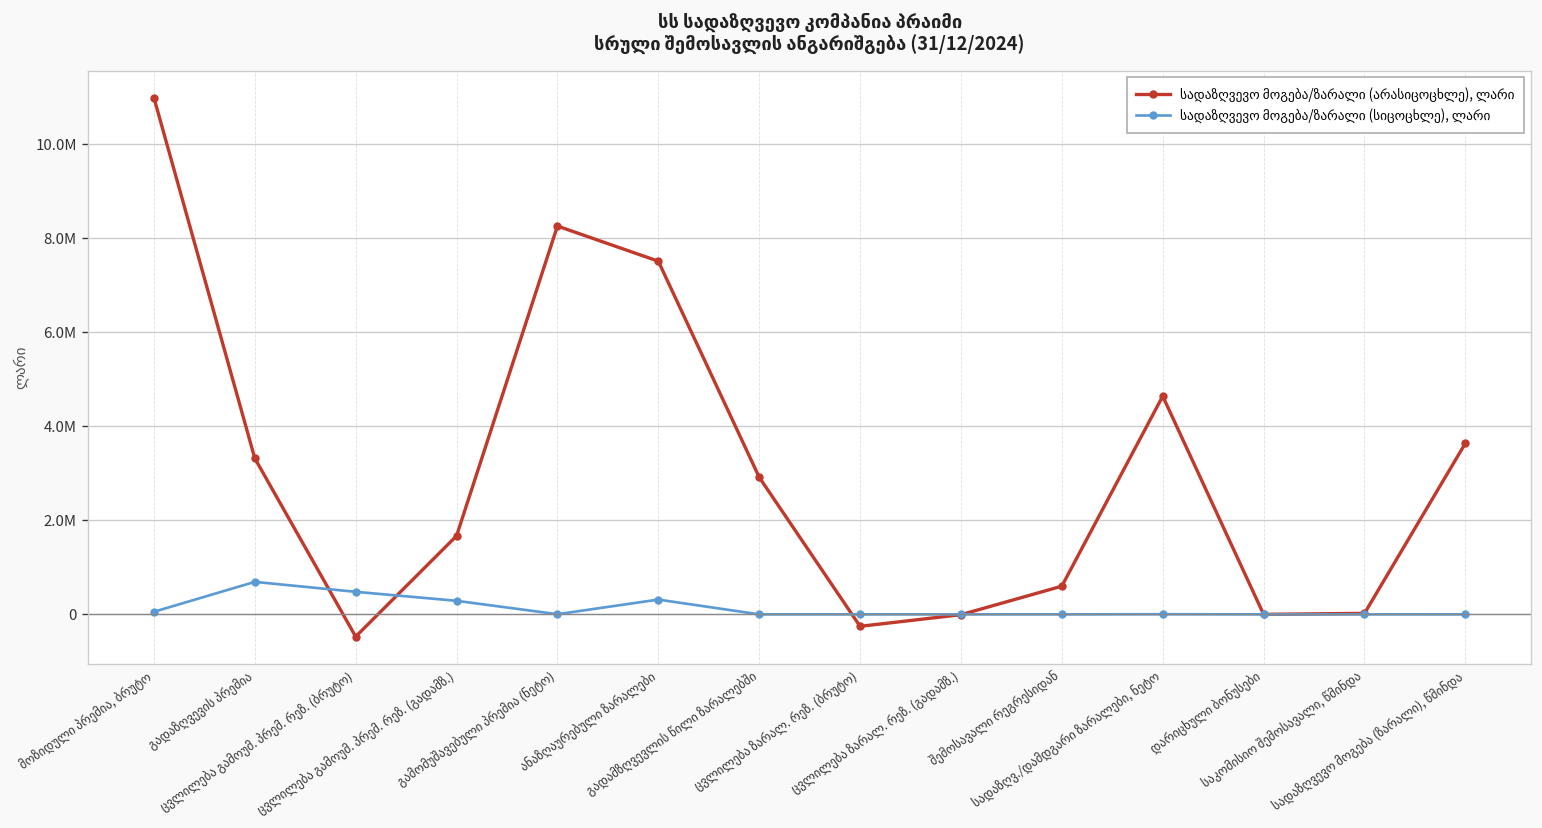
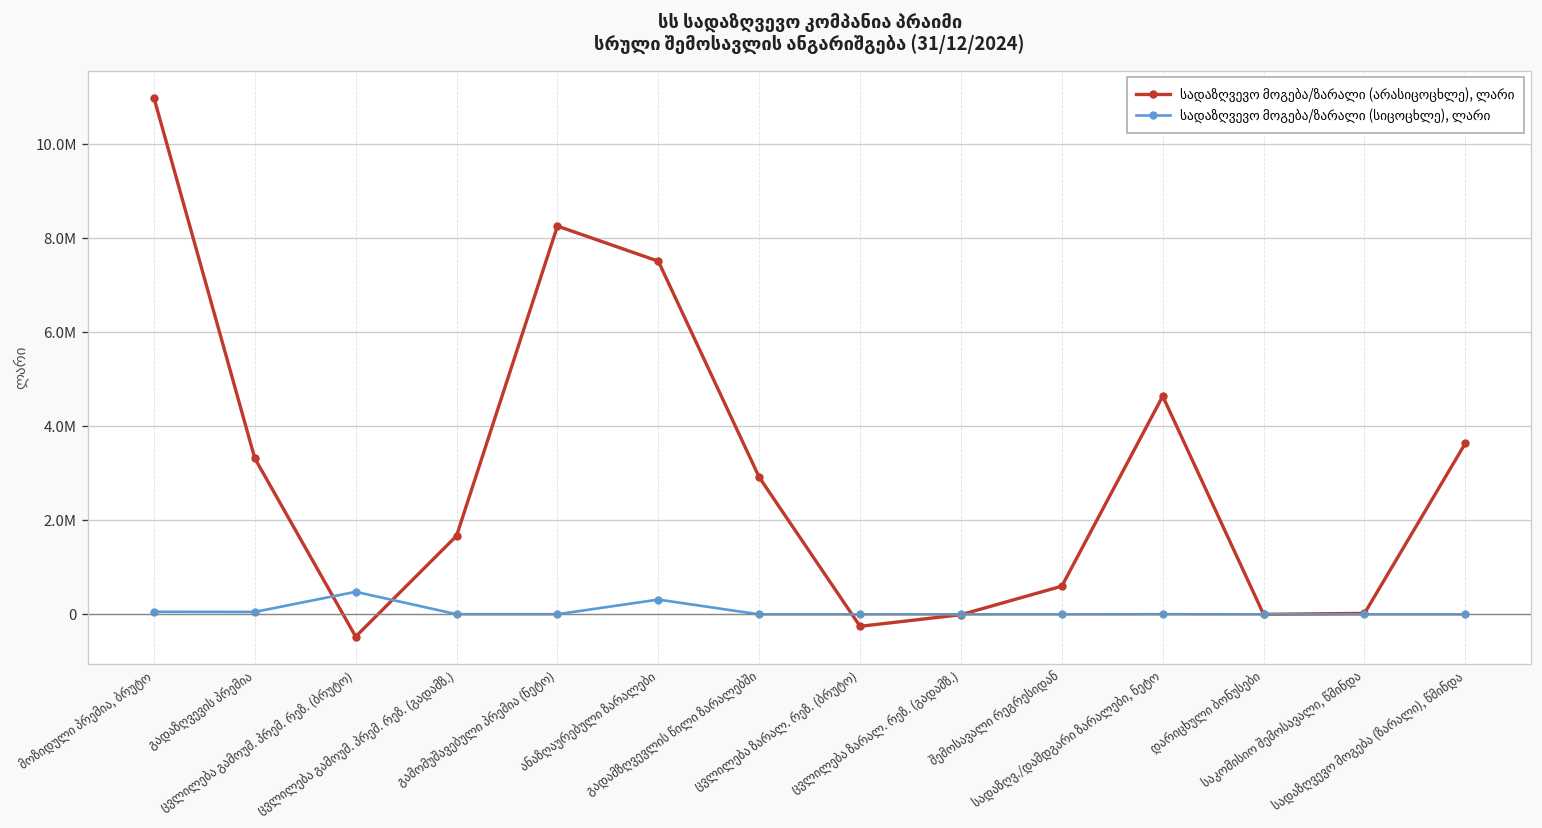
სადაზღვევო მოგება/ზარალი (სიცოცხლე), ლარი, გადაზღვევის პრემია: 700000 -> 100000
სადაზღვევო მოგება/ზარალი (სიცოცხლე), ლარი, ცვლილება გამოუმ. პრემ. რეზ. (გადამზ.): 300000 -> 0
